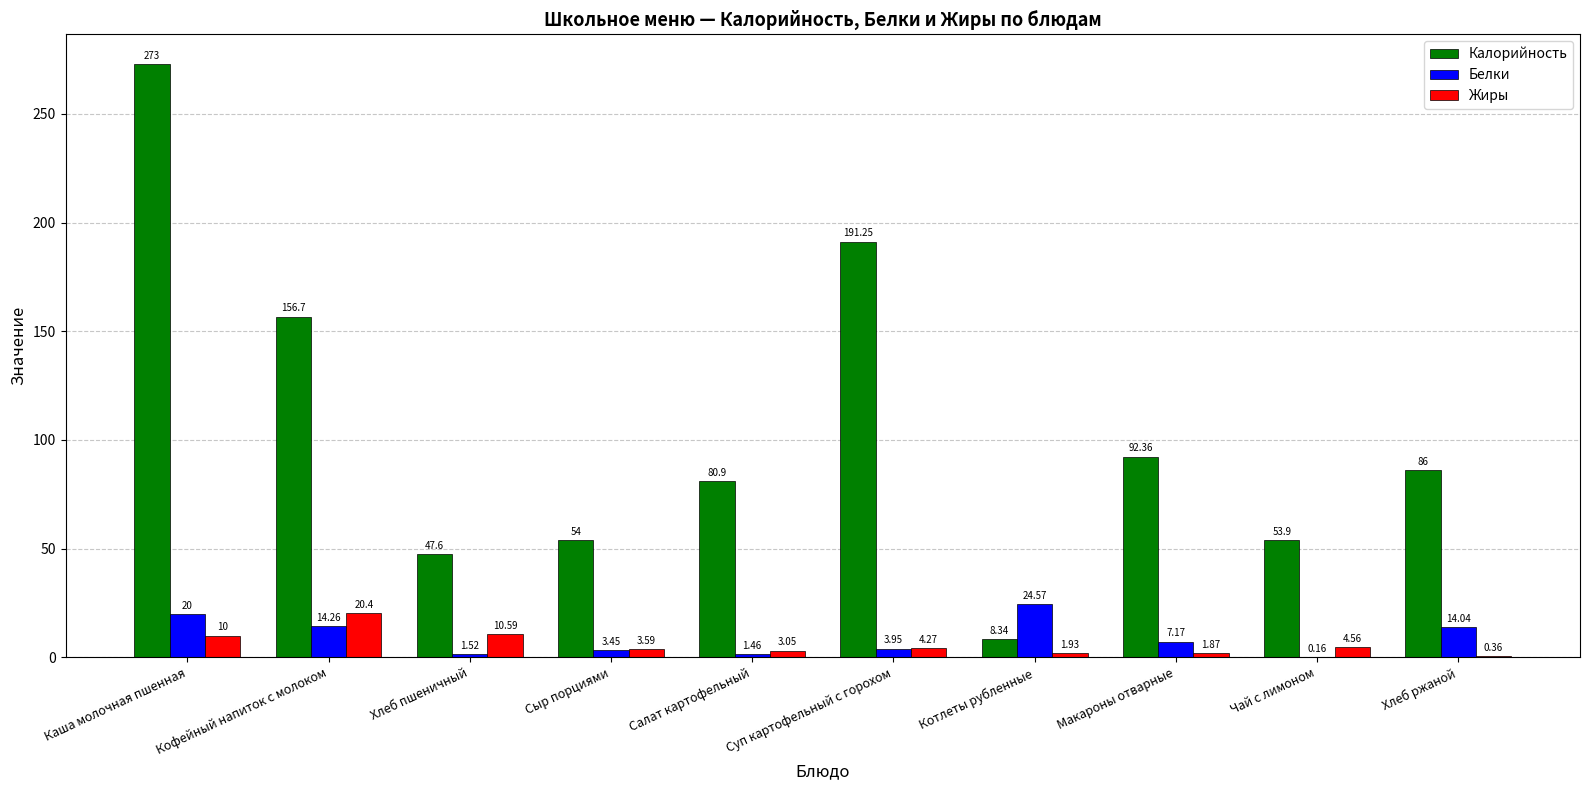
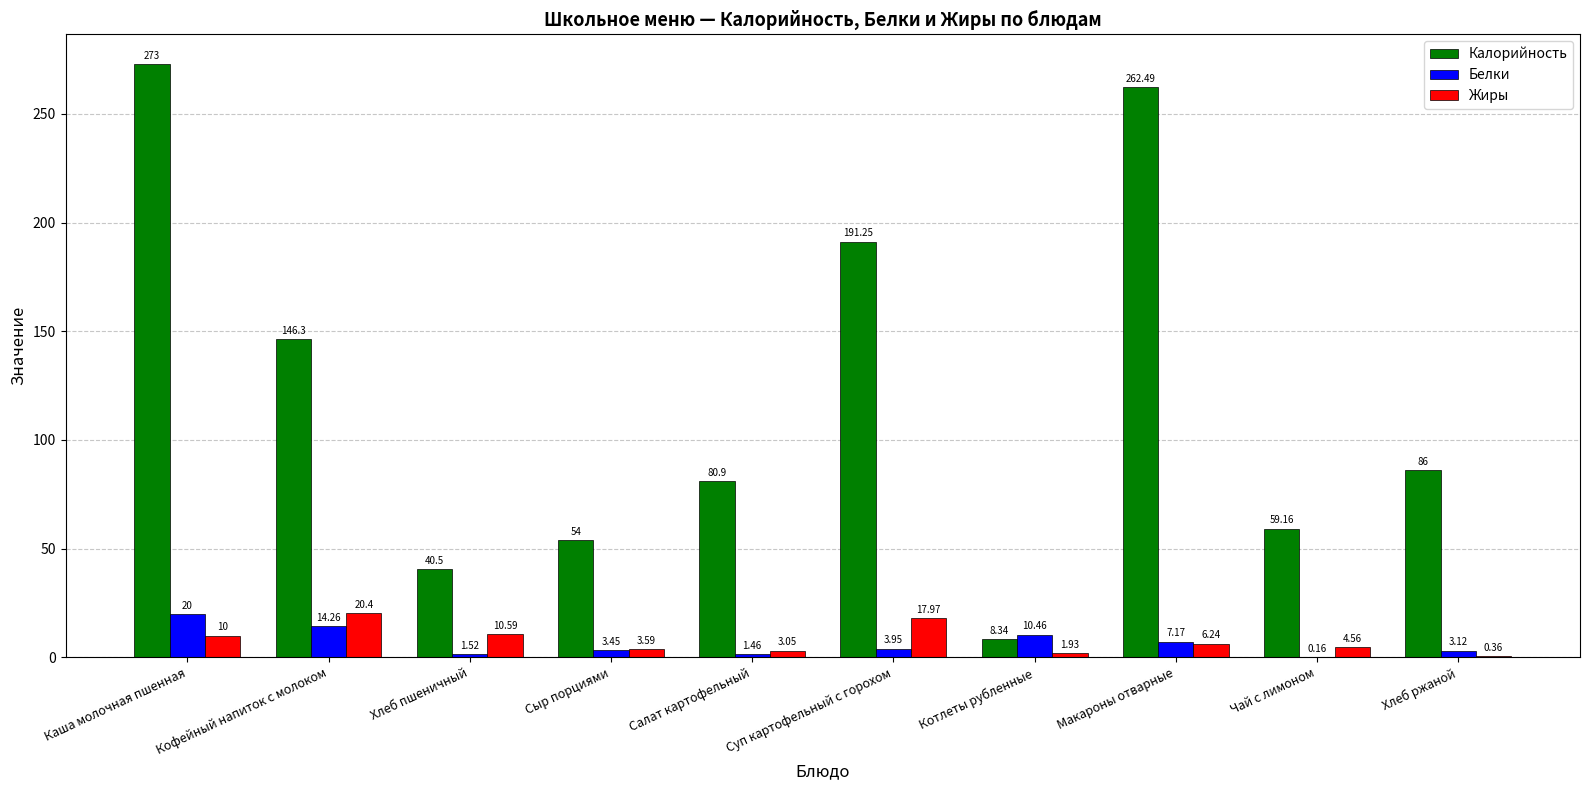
Калорийность, Кофейный напиток с молоком: 156.7 -> 146.3
Калорийность, Хлеб пшеничный: 47.6 -> 40.5
Жиры, Суп картофельный с горохом: 4.27 -> 17.97
Белки, Котлеты рубленные: 24.57 -> 10.46
Калорийность, Макароны отварные: 92.36 -> 262.49
Жиры, Макароны отварные: 1.87 -> 6.24
Калорийность, Чай с лимоном: 53.9 -> 59.16
Белки, Хлеб ржаной: 14.04 -> 3.12
